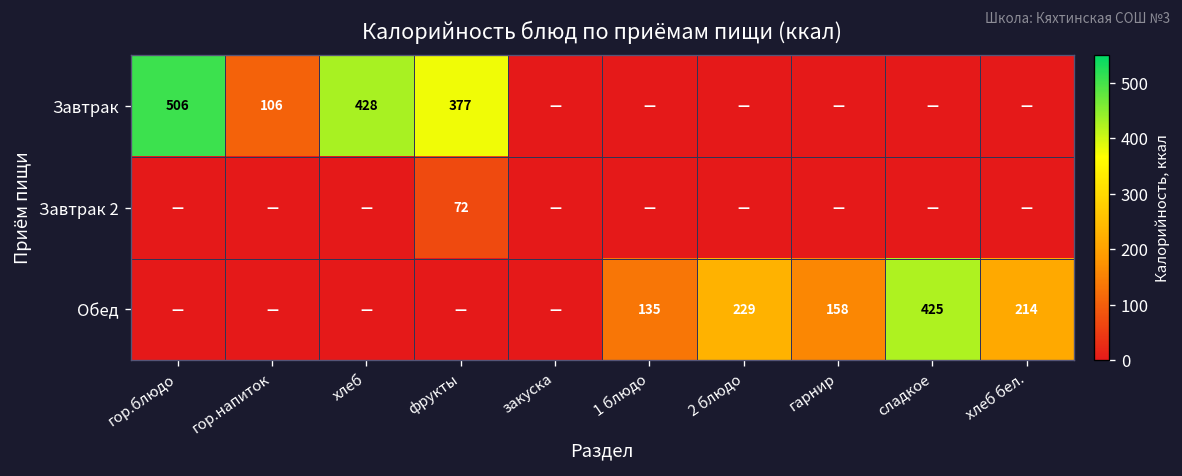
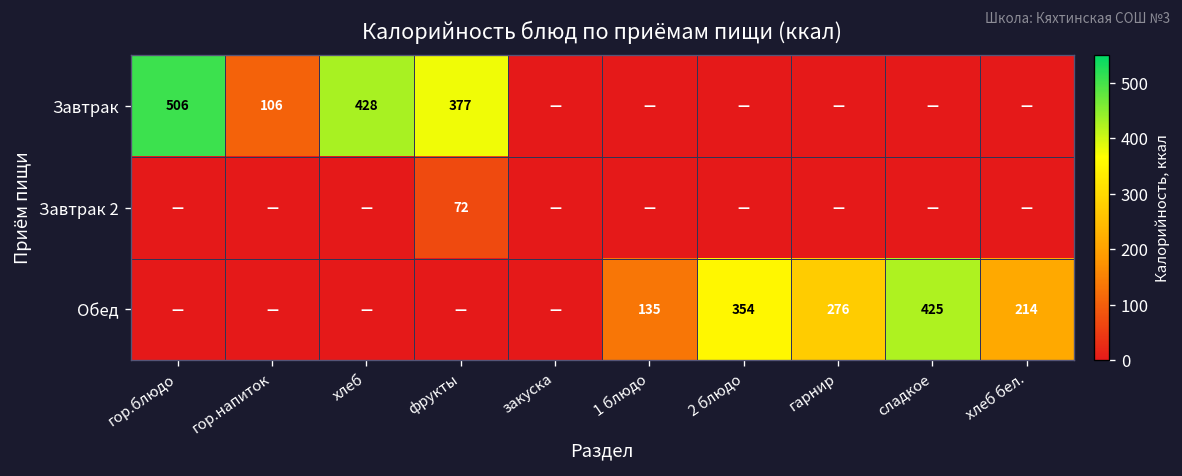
Обед, 2 блюдо: 229 -> 354
Обед, гарнир: 158 -> 276
